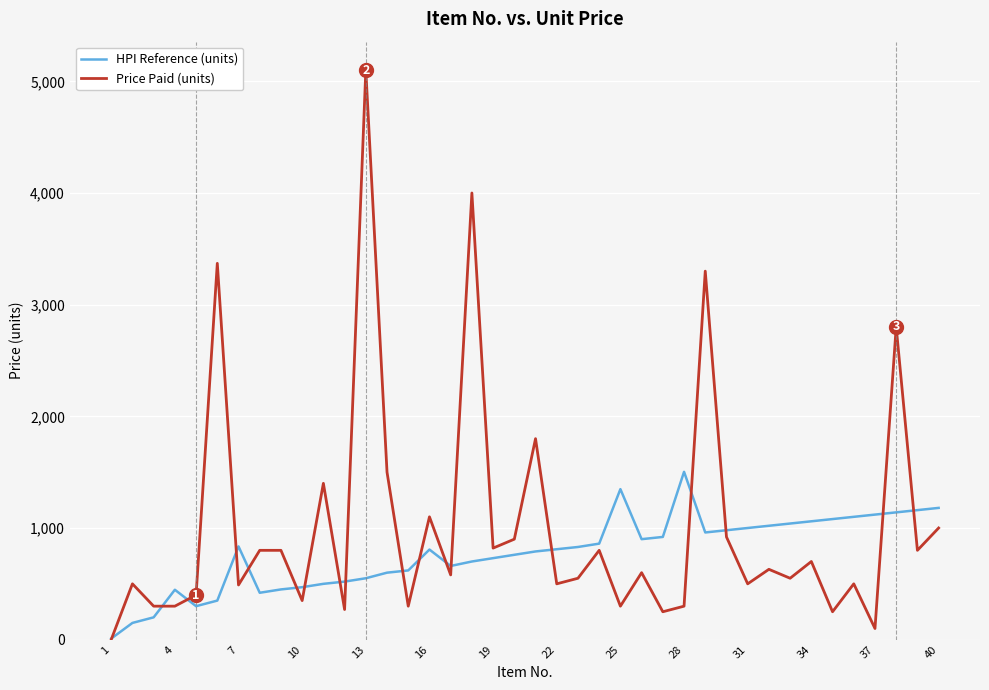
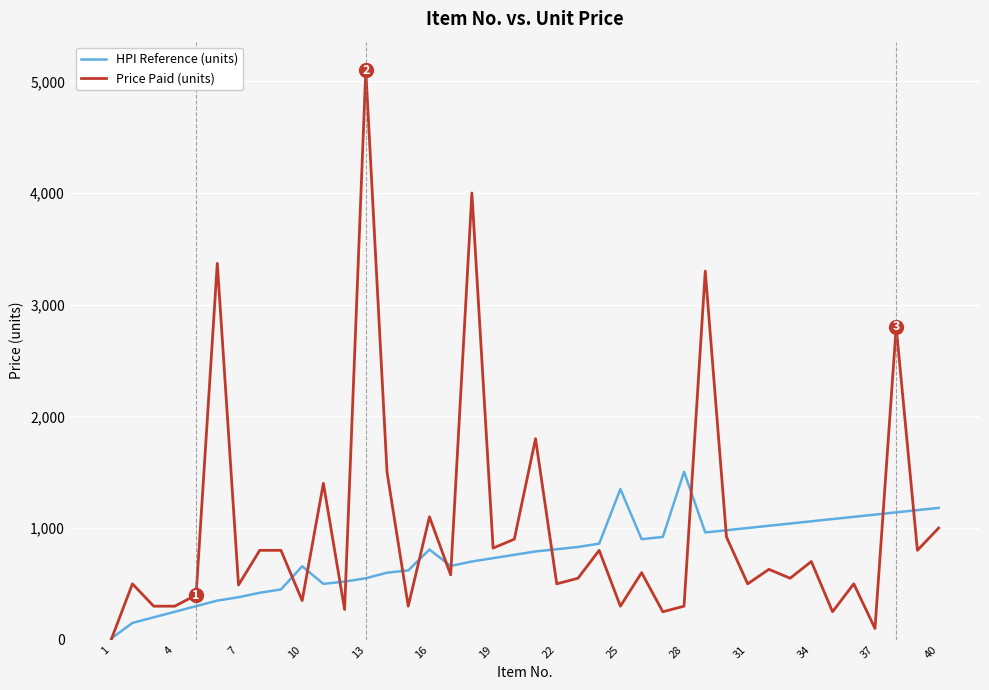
HPI Reference (units), 4: 450 -> 250
HPI Reference (units), 7: 840 -> 380
HPI Reference (units), 10: 470 -> 660
